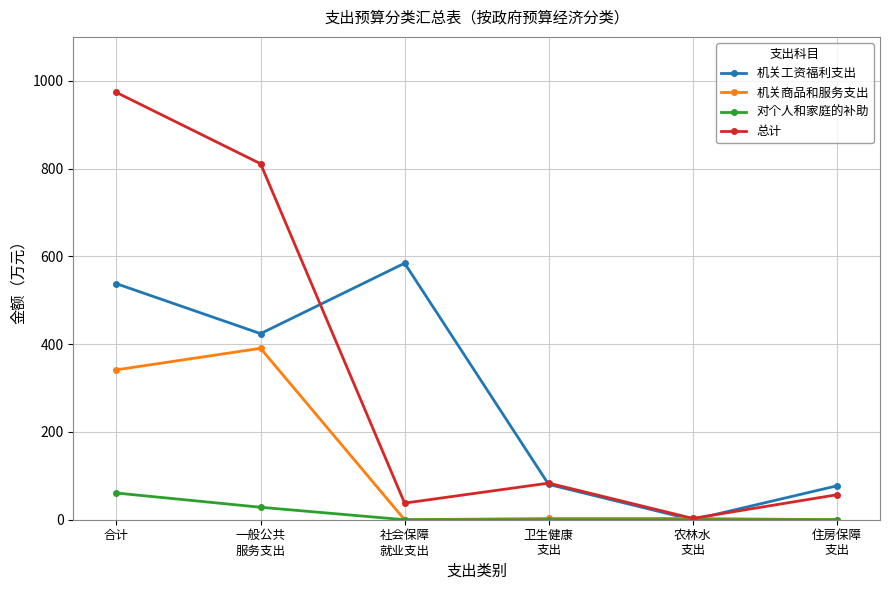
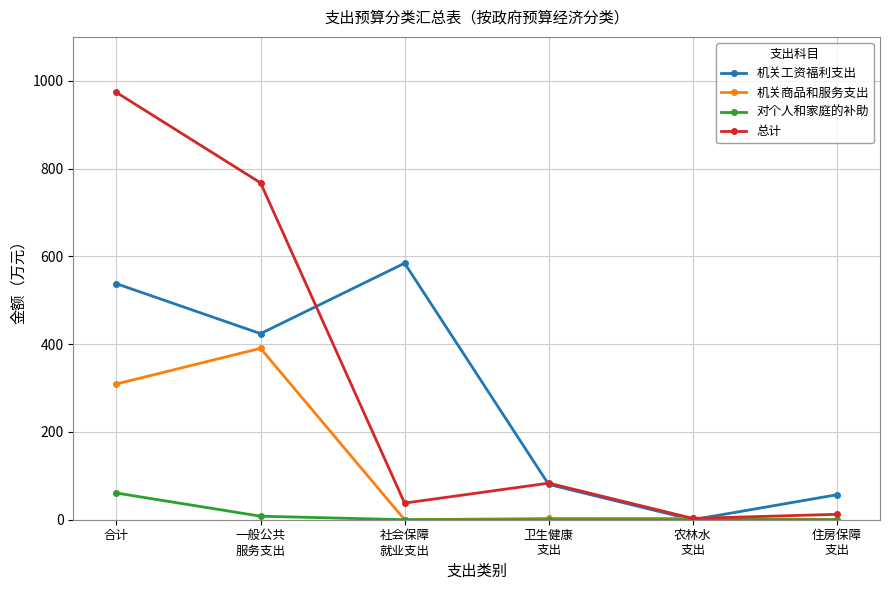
机关商品和服务支出, 合计: 340 -> 310
对个人和家庭的补助, 一般公共 服务支出: 30 -> 10
总计, 一般公共 服务支出: 810 -> 770
机关工资福利支出, 住房保障 支出: 80 -> 60
总计, 住房保障 支出: 60 -> 10
